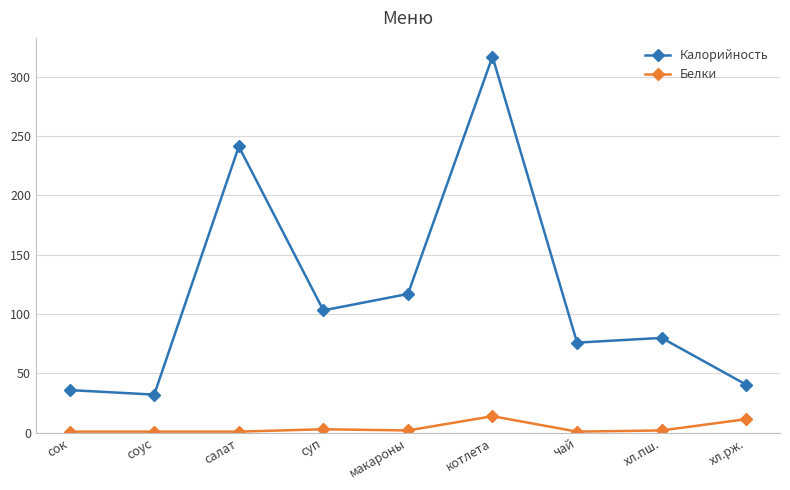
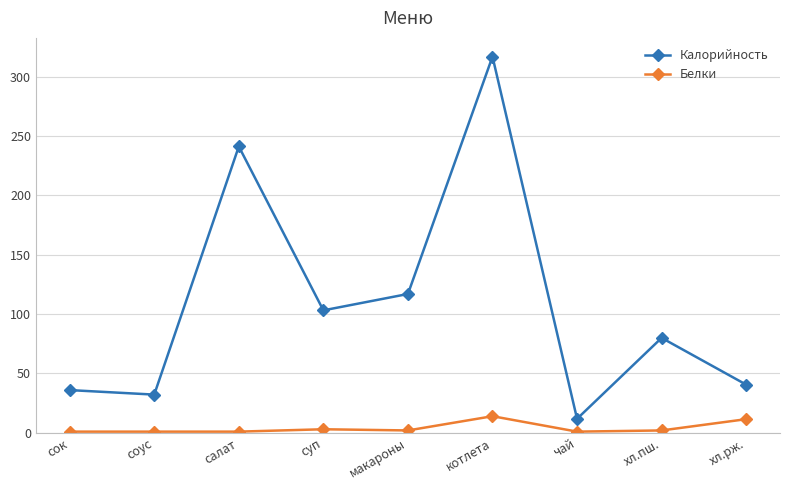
Калорийность, чай: 76 -> 12
